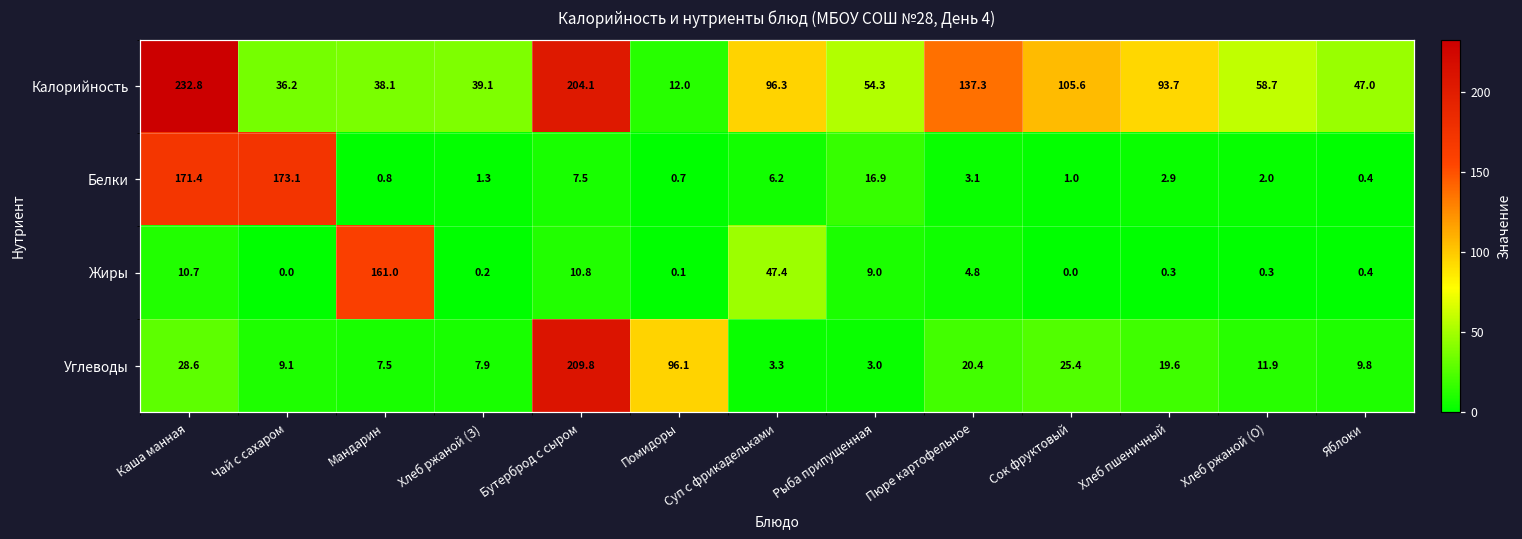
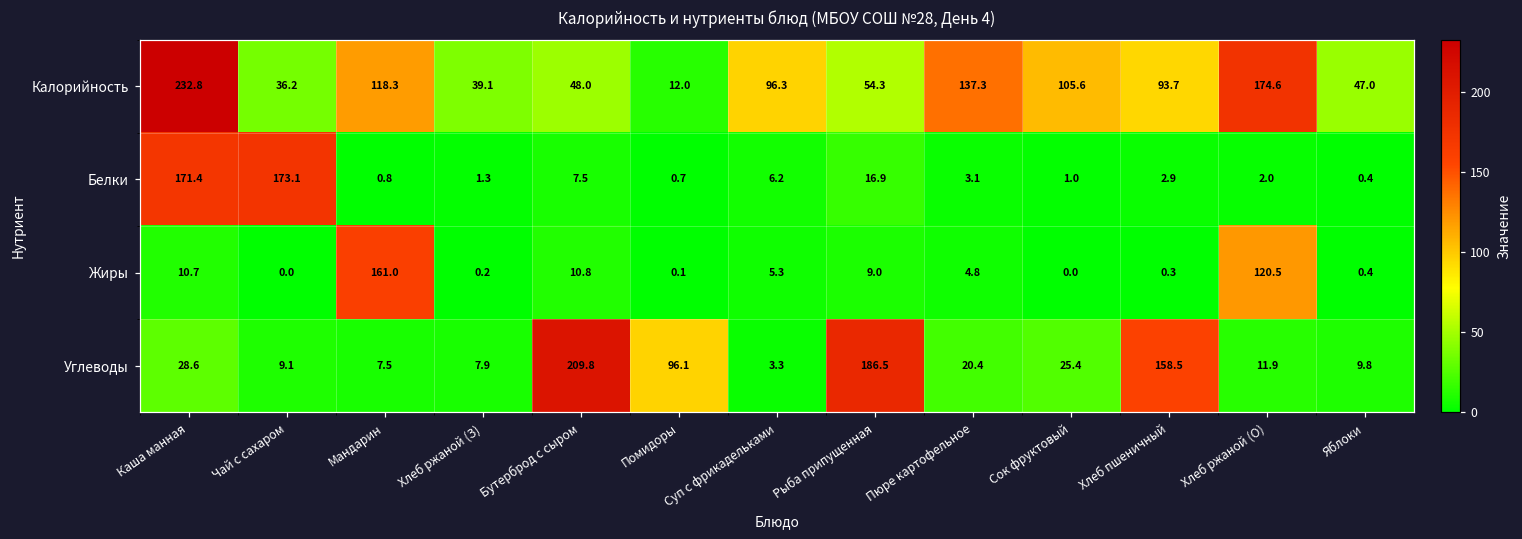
Калорийность, Мандарин: 38.1 -> 118.3
Калорийность, Бутерброд с сыром: 204.1 -> 48.0
Калорийность, Хлеб ржаной (О): 58.7 -> 174.6
Жиры, Суп с фрикадельками: 47.4 -> 5.3
Жиры, Хлеб ржаной (О): 0.3 -> 120.5
Углеводы, Рыба припущенная: 3.0 -> 186.5
Углеводы, Хлеб пшеничный: 19.6 -> 158.5
